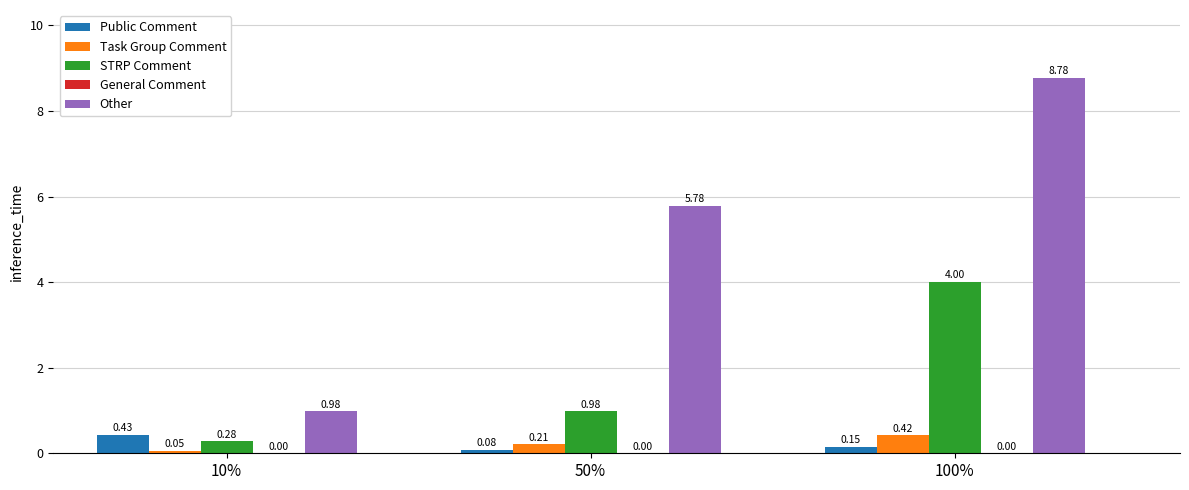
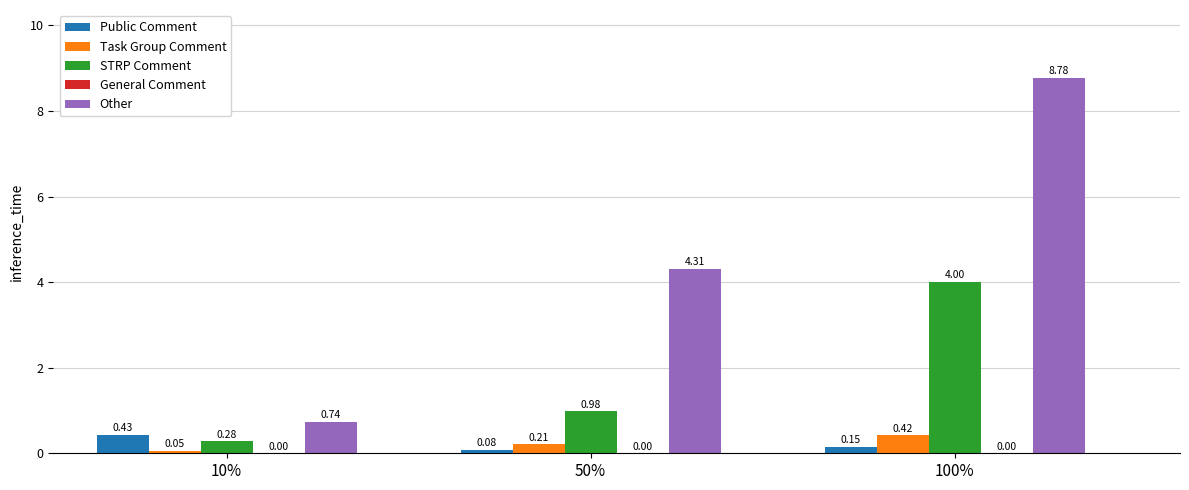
Other, 10%: 0.98 -> 0.74
Other, 50%: 5.78 -> 4.31
